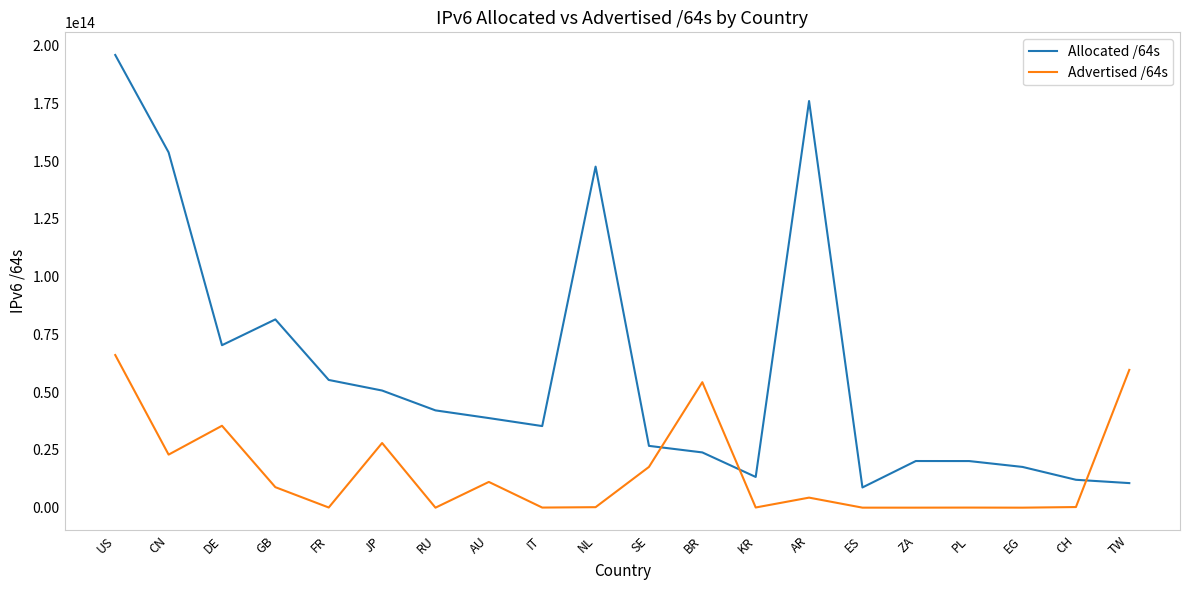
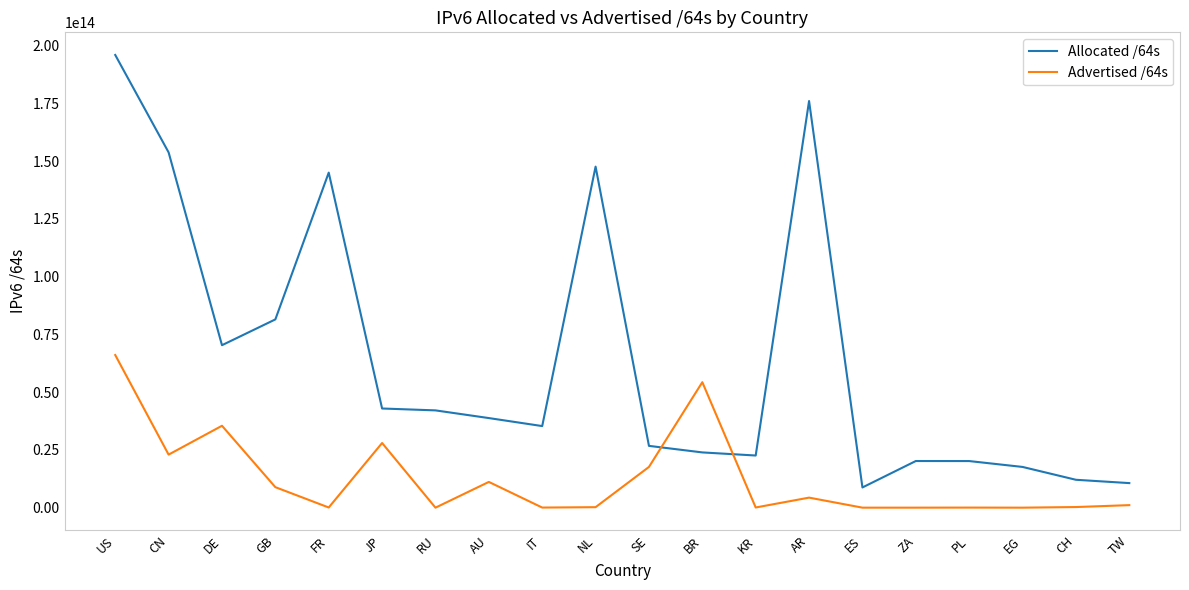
Allocated /64s, FR: 55000000000000 -> 145000000000000
Allocated /64s, JP: 51000000000000 -> 43000000000000
Allocated /64s, KR: 13000000000000 -> 23000000000000
Advertised /64s, TW: 60000000000000 -> 1000000000000
